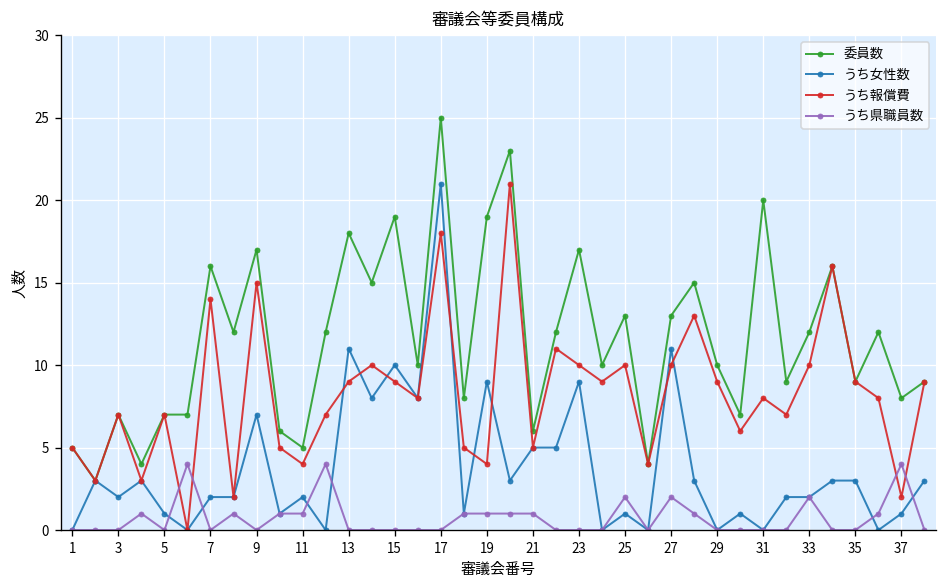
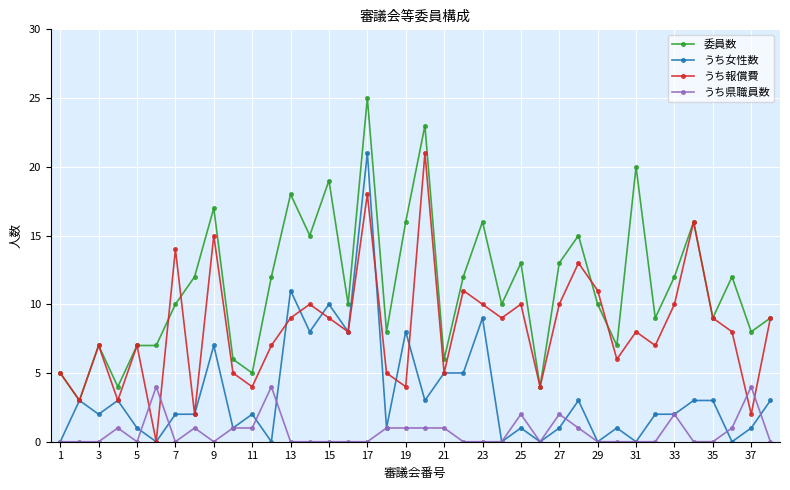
委員数, 7: 16 -> 10
委員数, 19: 19 -> 16
うち女性数, 19: 9 -> 8
委員数, 23: 17 -> 16
うち女性数, 27: 11 -> 1
うち報償費, 29: 9 -> 11
